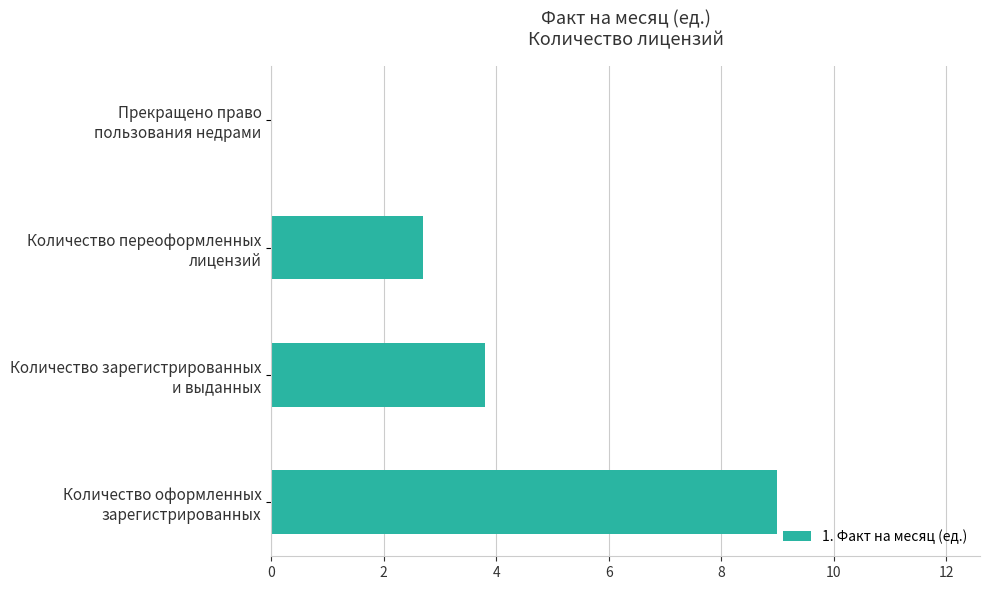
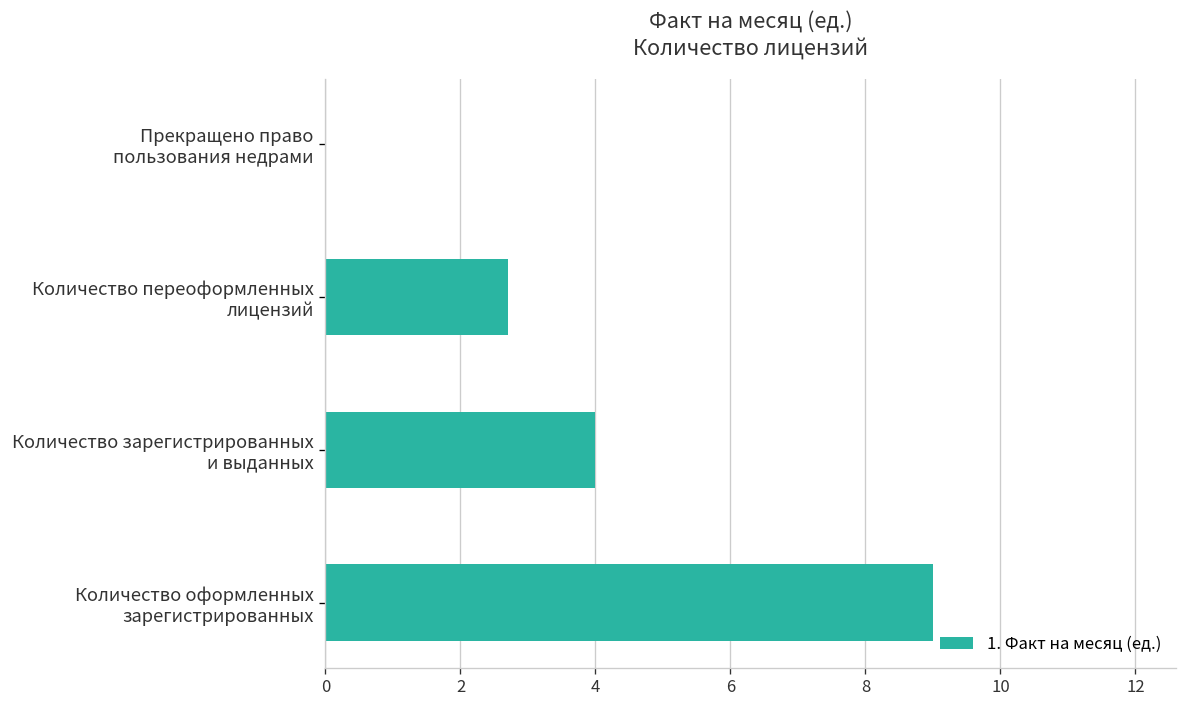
Количество зарегистрированных и выданных: 3.8 -> 4.0
